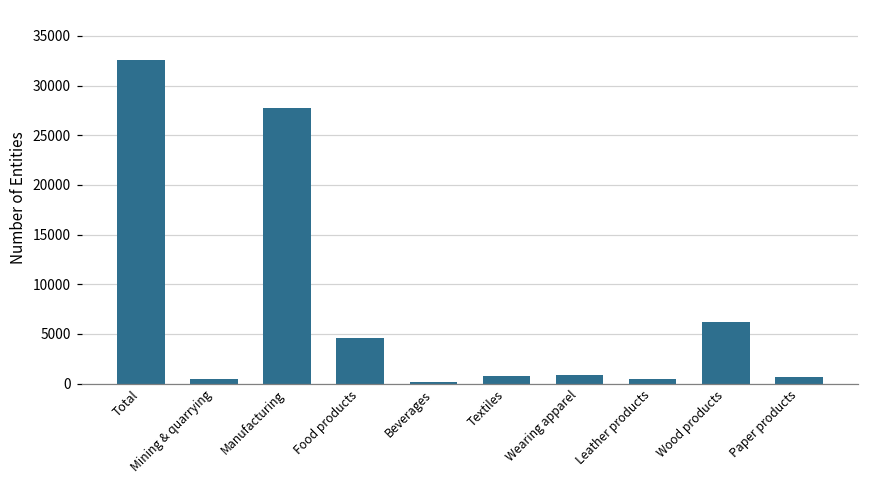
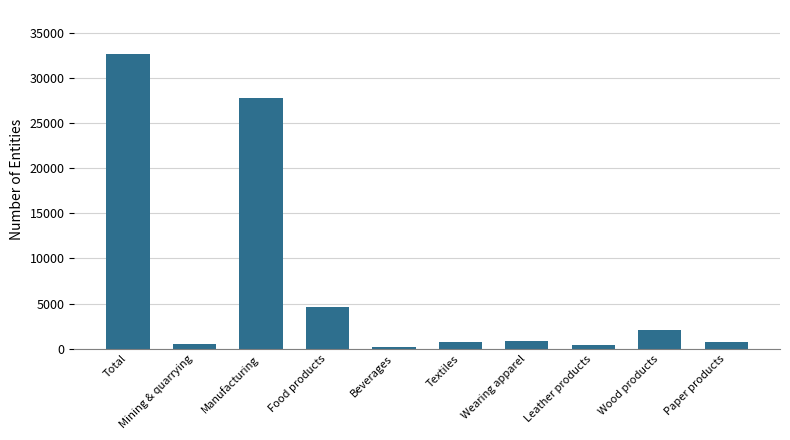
Wood products: 6000 -> 2000
